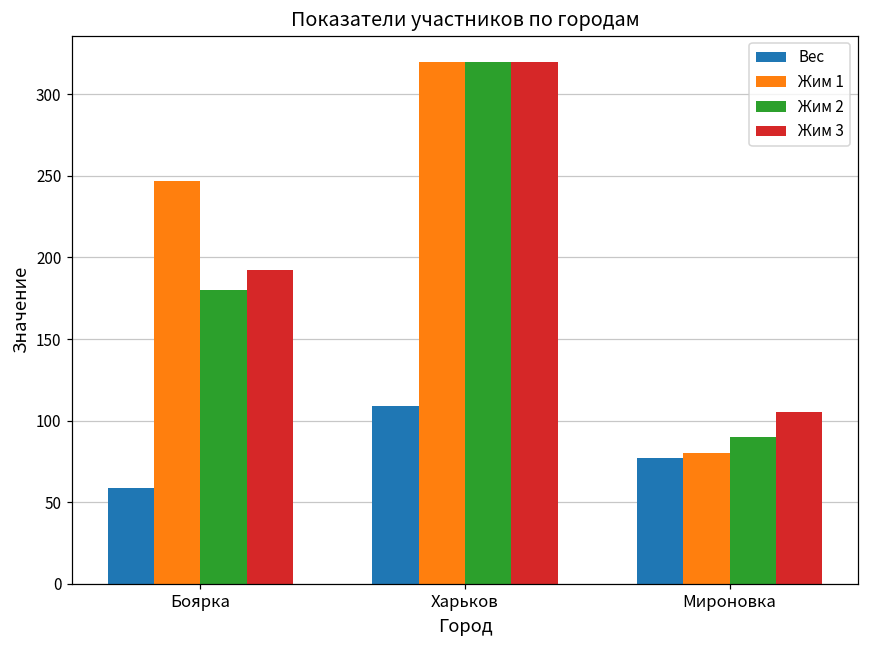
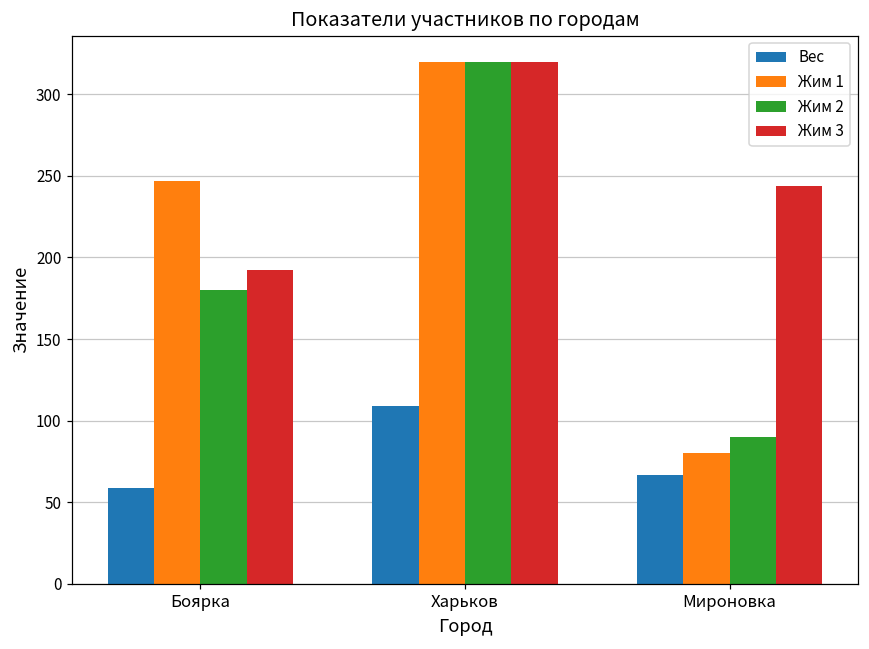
Вес, Мироновка: 77 -> 67
Жим 3, Мироновка: 105 -> 244
